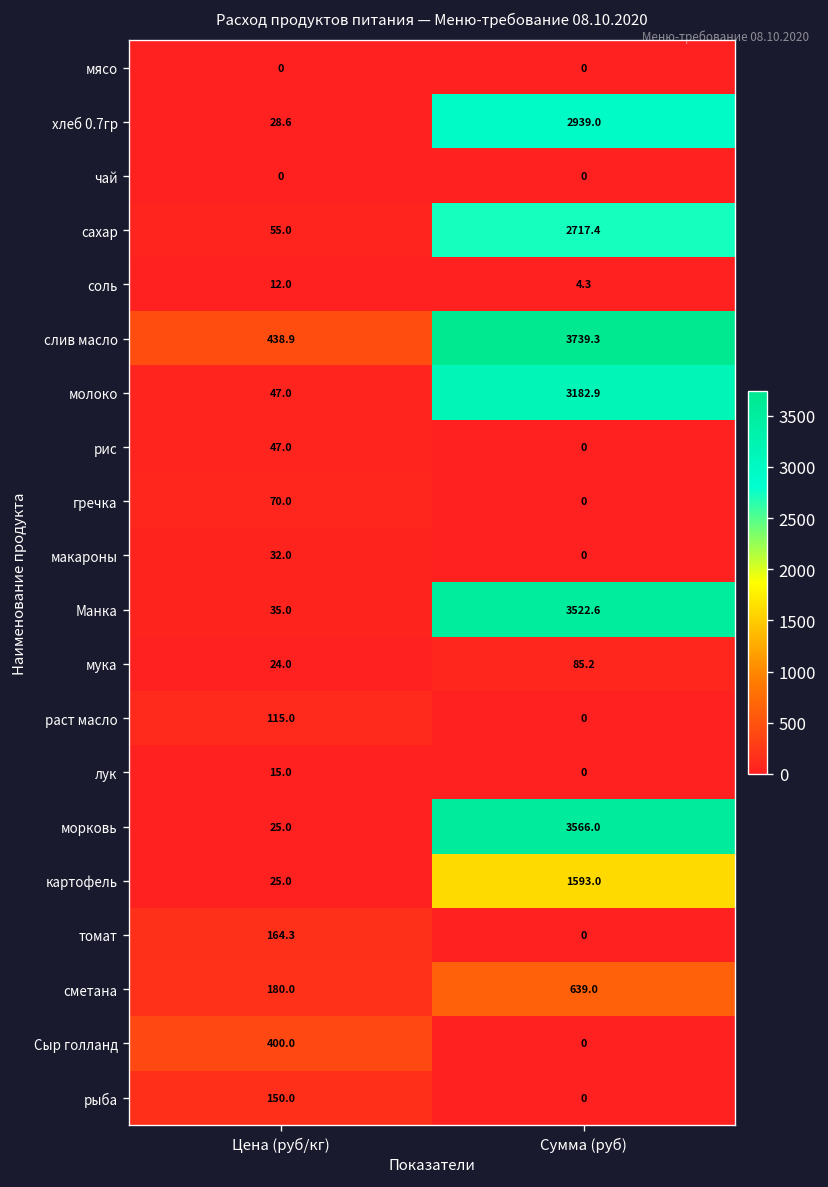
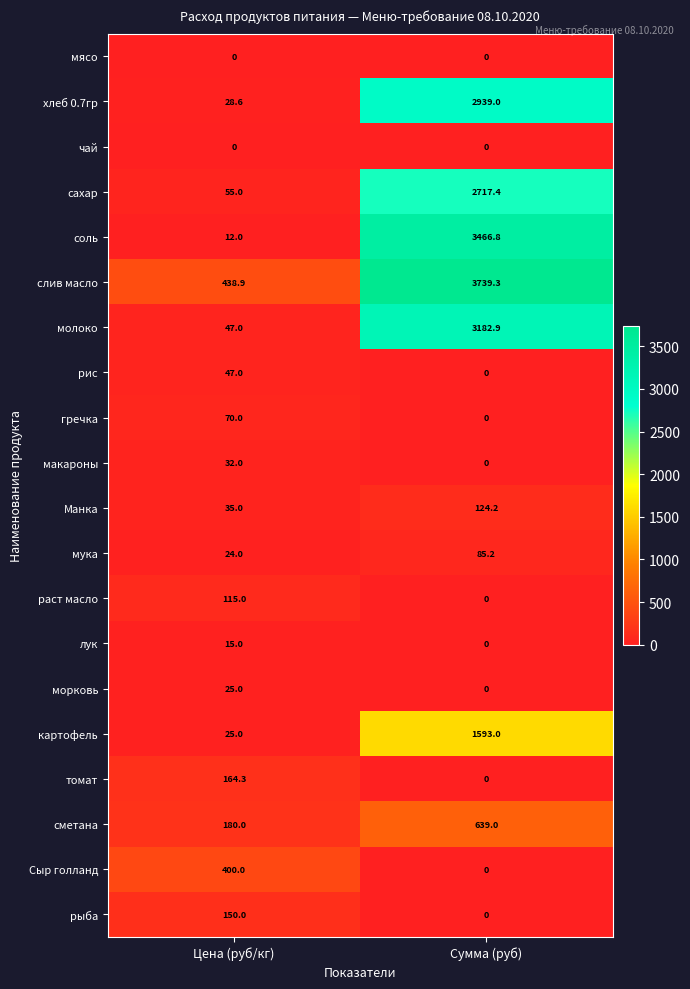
соль, Сумма (руб): 4.3 -> 3466.8
Манка, Сумма (руб): 3522.6 -> 124.2
морковь, Сумма (руб): 3566.0 -> 0
